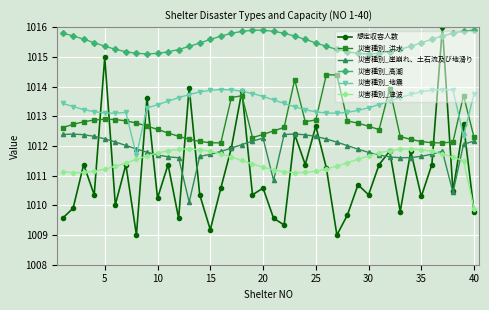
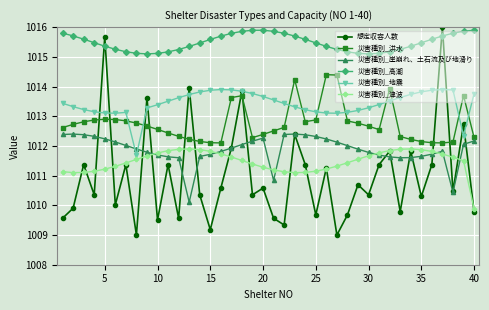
想定収容人数, 5: 1015.0 -> 1015.7
想定収容人数, 10: 1010.2 -> 1009.5
想定収容人数, 25: 1012.7 -> 1009.7
